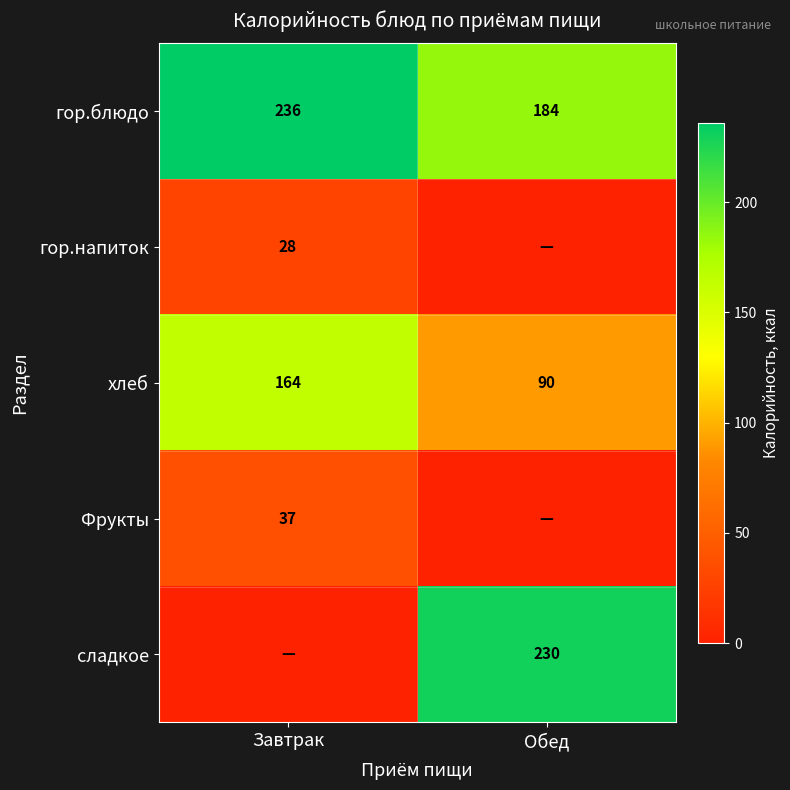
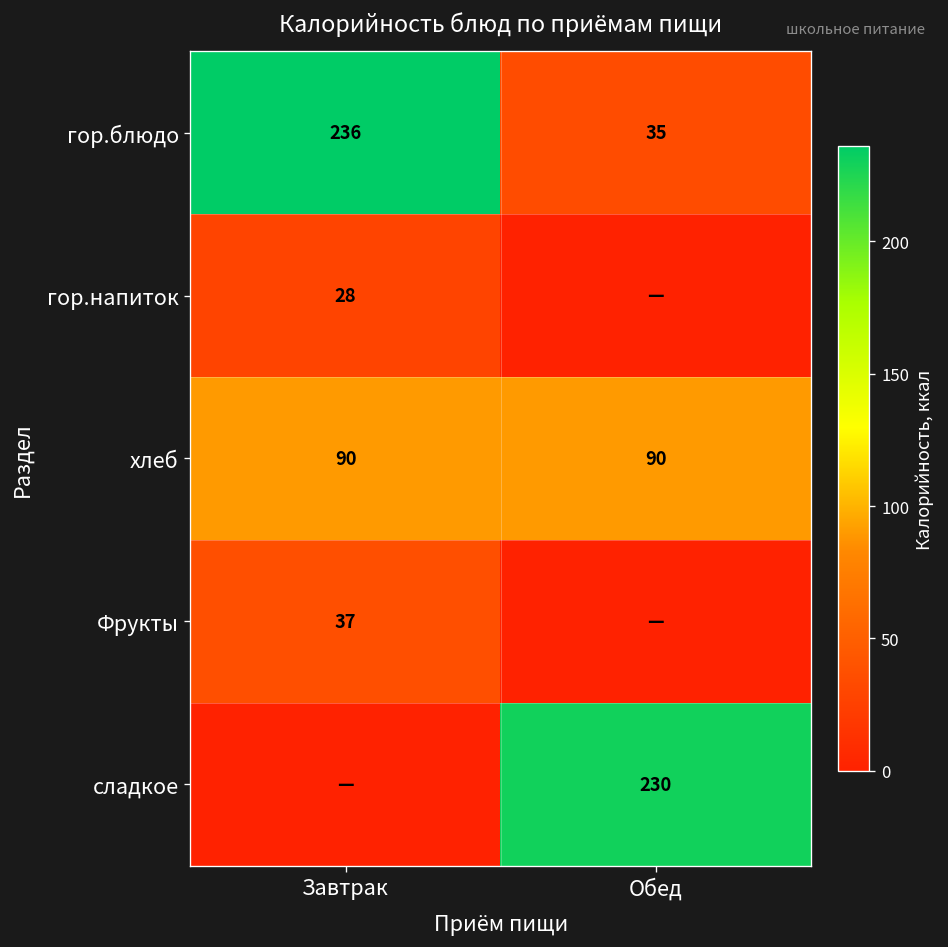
гор.блюдо, Обед: 184 -> 35
хлеб, Завтрак: 164 -> 90
